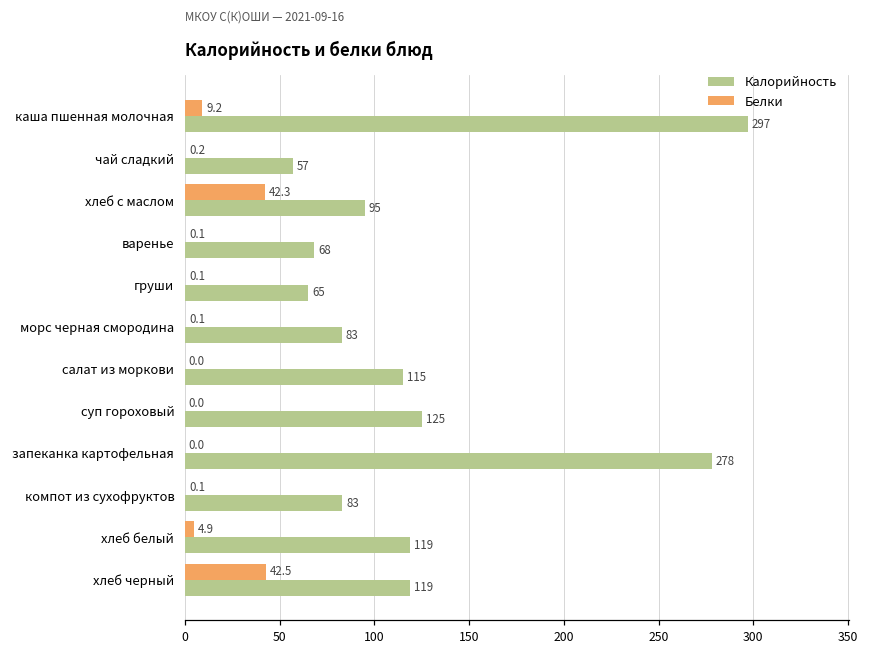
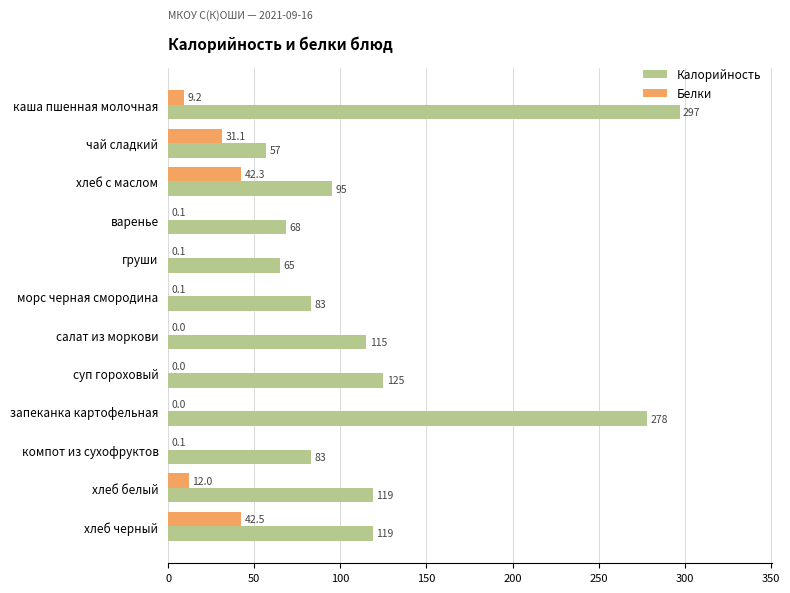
Белки, чай сладкий: 0.2 -> 31.1
Белки, хлеб белый: 4.9 -> 12.0
